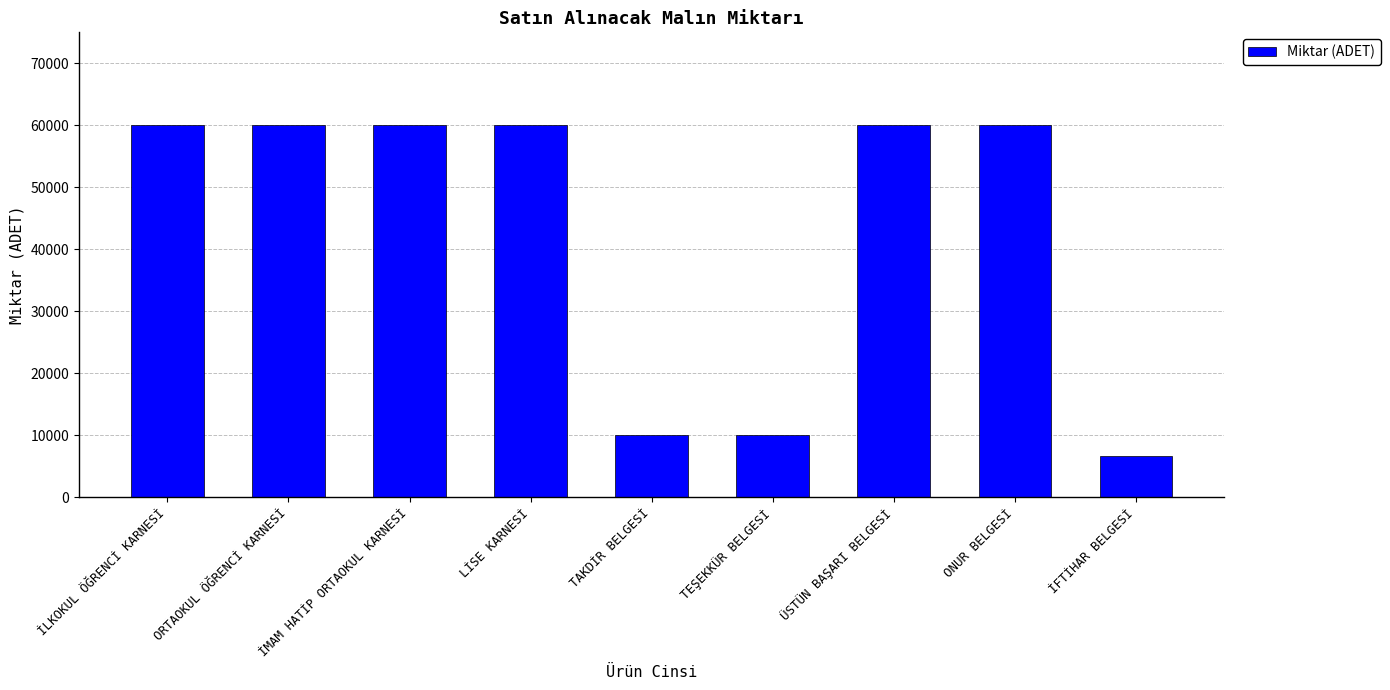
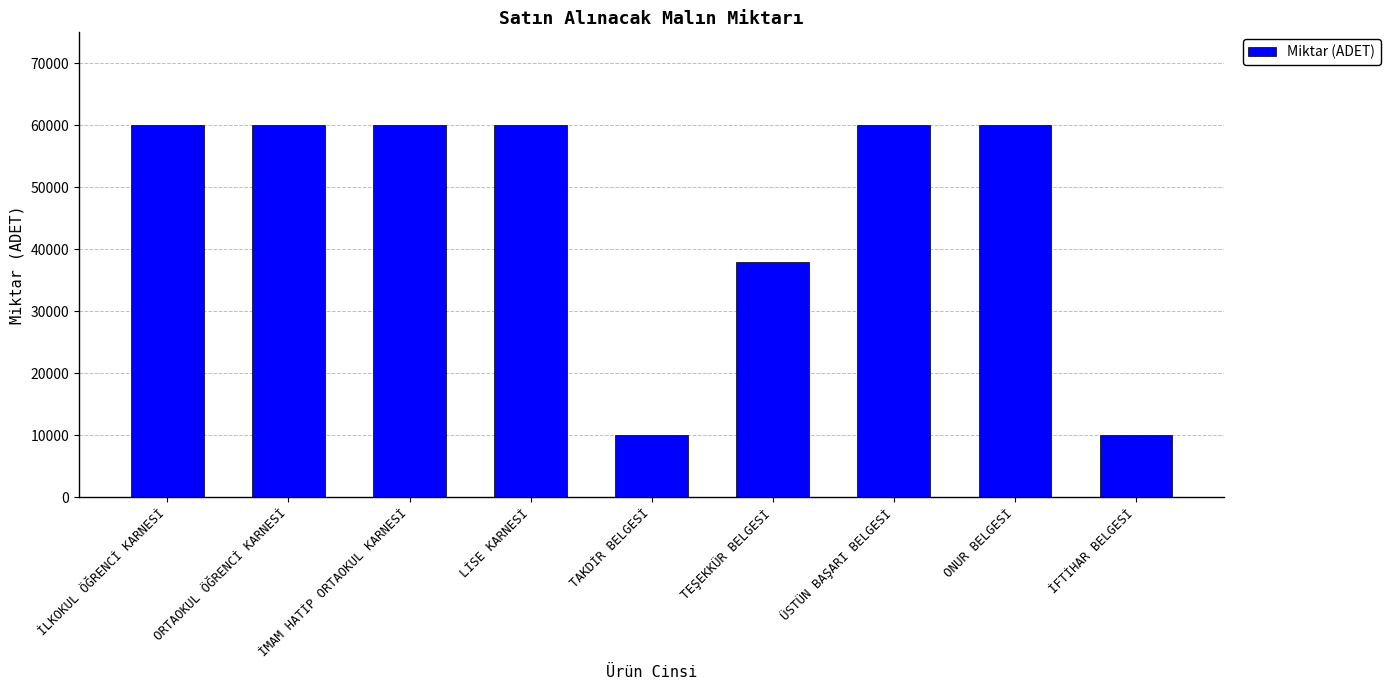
TEŞEKKÜR BELGESİ: 10000 -> 38000
İFTİHAR BELGESİ: 7000 -> 10000
